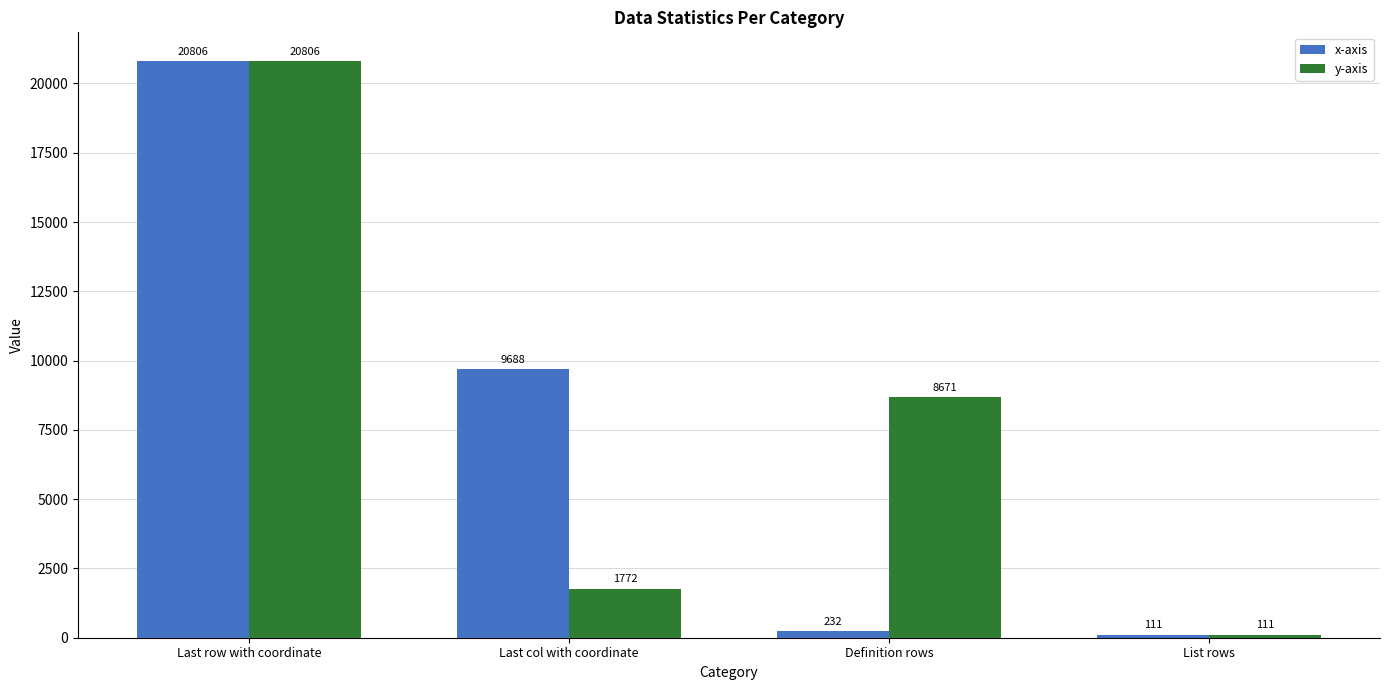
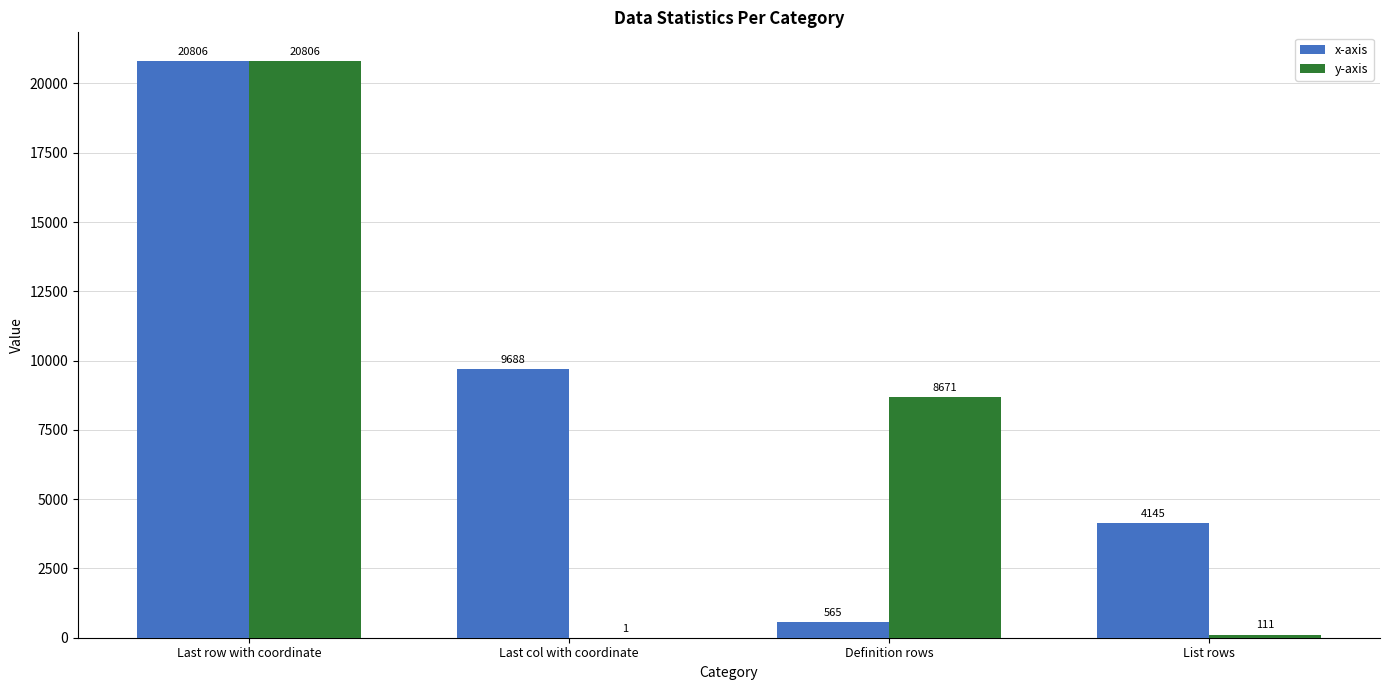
y-axis, Last col with coordinate: 1772 -> 1
x-axis, Definition rows: 232 -> 565
x-axis, List rows: 111 -> 4145
